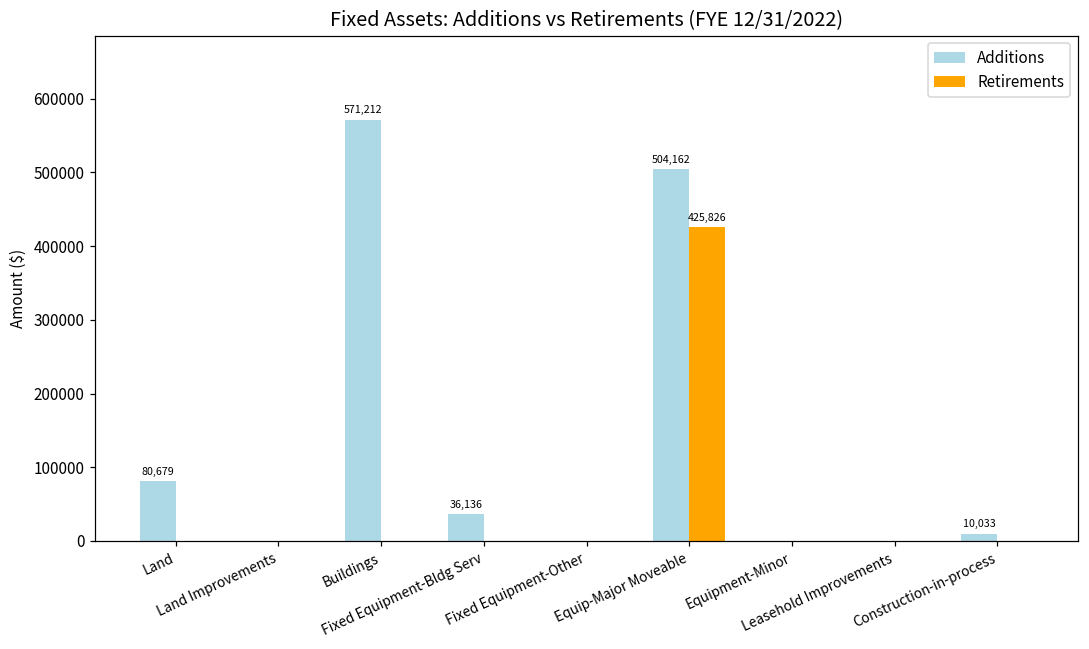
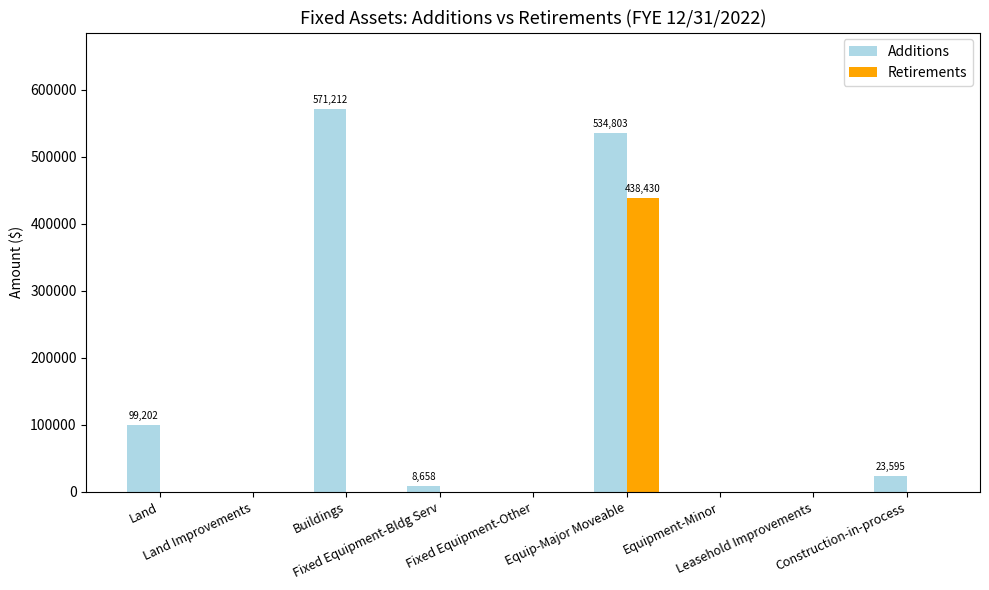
Additions, Land: 80,679 -> 99,202
Additions, Fixed Equipment-Bldg Serv: 36,136 -> 8,658
Additions, Equip-Major Moveable: 504,162 -> 534,803
Retirements, Equip-Major Moveable: 425,826 -> 438,430
Additions, Construction-in-process: 10,033 -> 23,595
